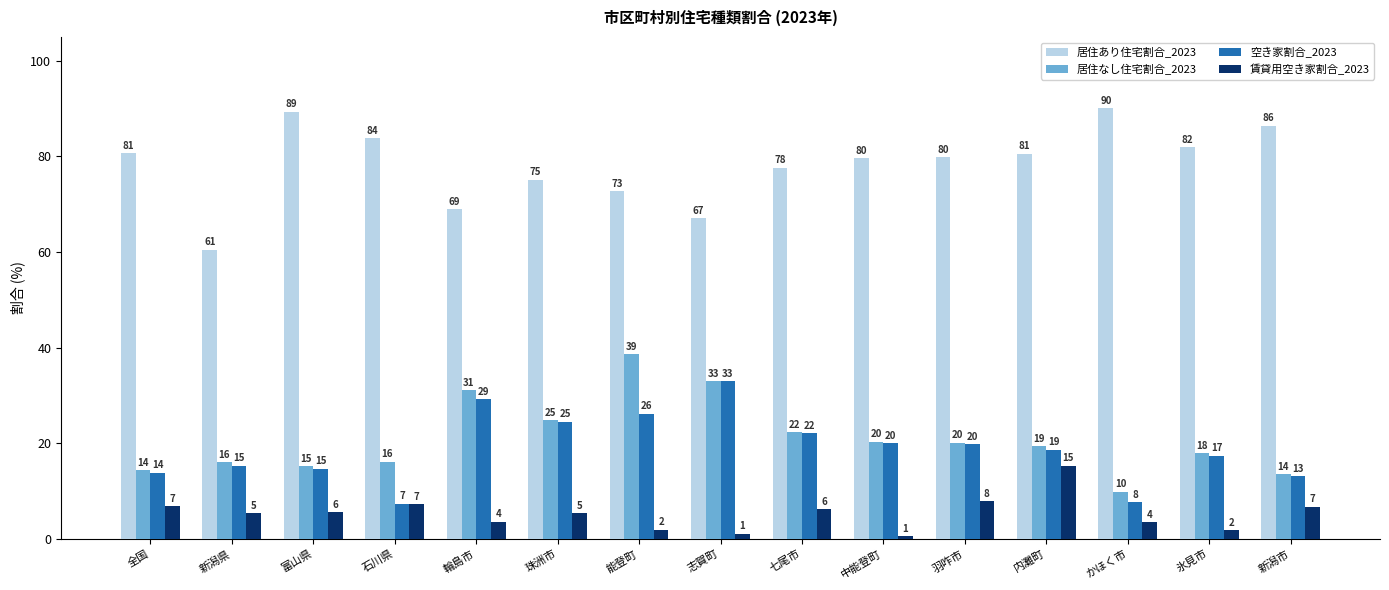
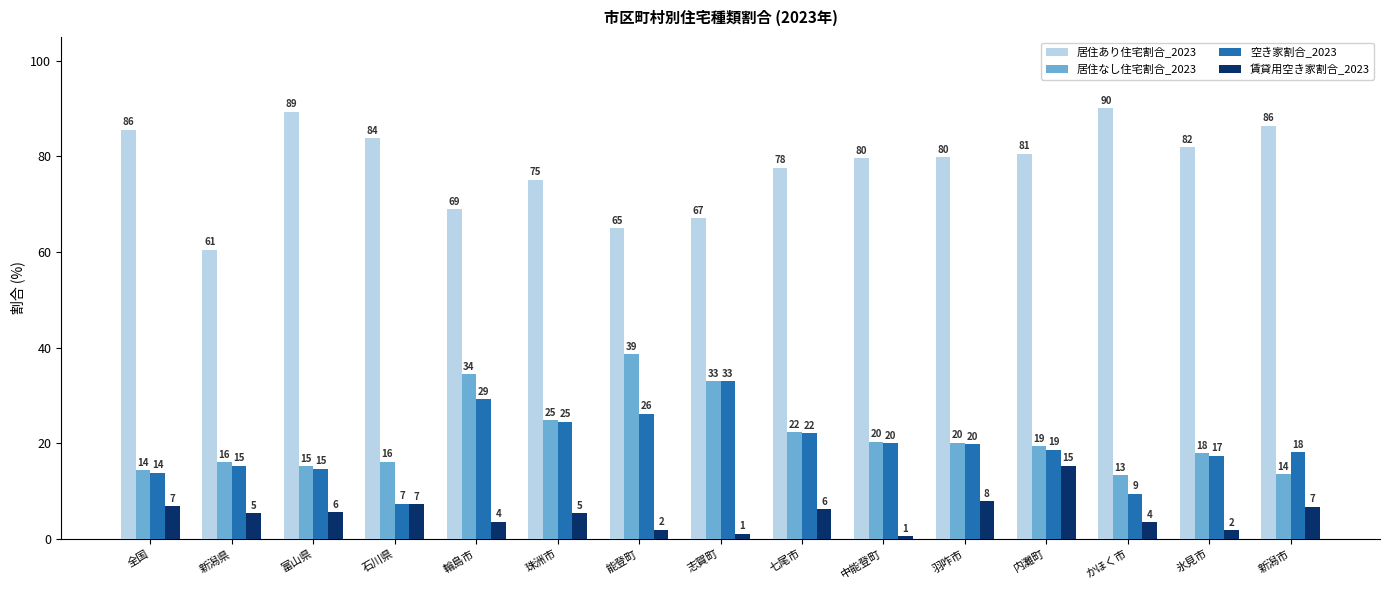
居住あり住宅割合_2023, 全国: 81 -> 86
居住なし住宅割合_2023, 輪島市: 31 -> 34
居住あり住宅割合_2023, 能登町: 73 -> 65
居住なし住宅割合_2023, かほく市: 10 -> 13
空き家割合_2023, かほく市: 8 -> 9
空き家割合_2023, 新潟市: 13 -> 18
